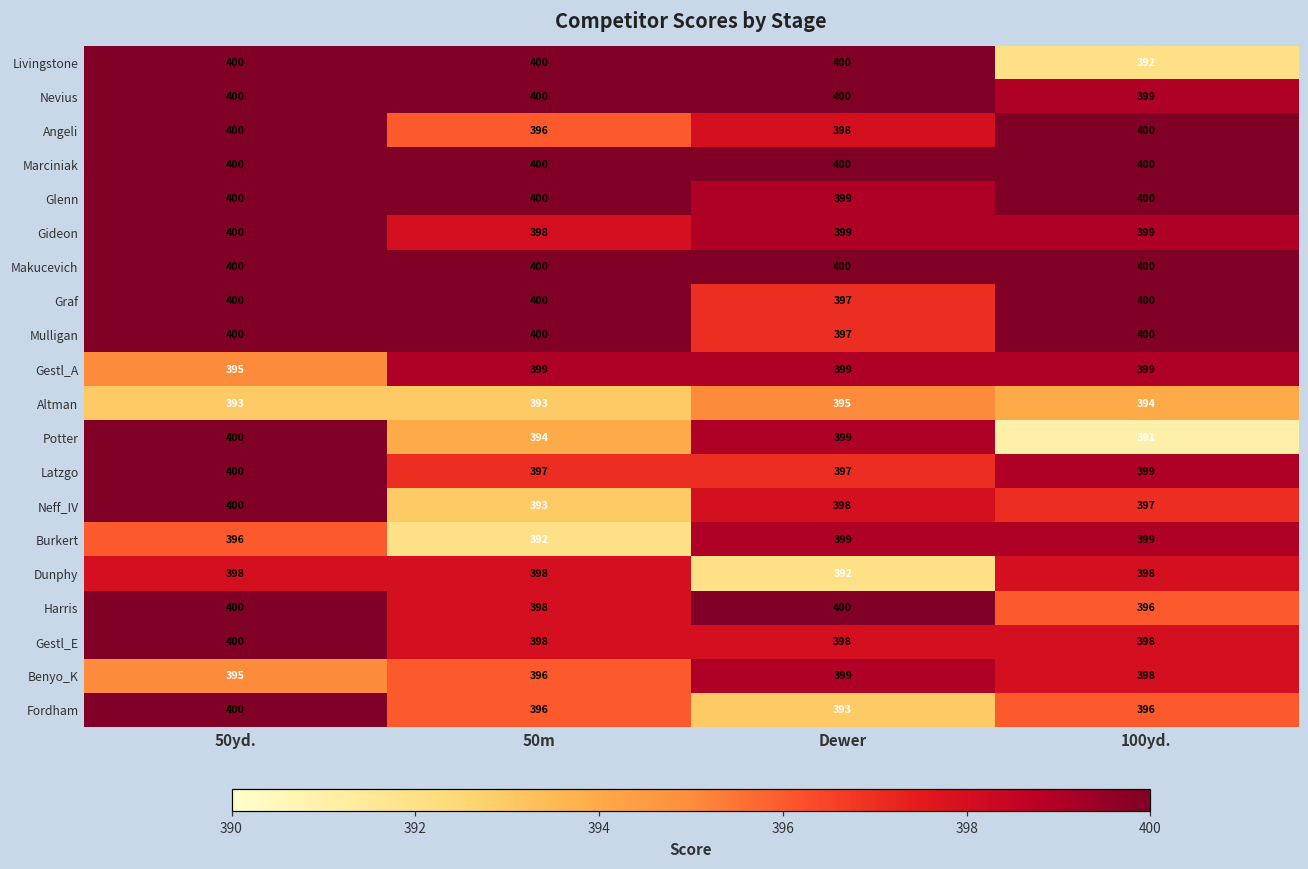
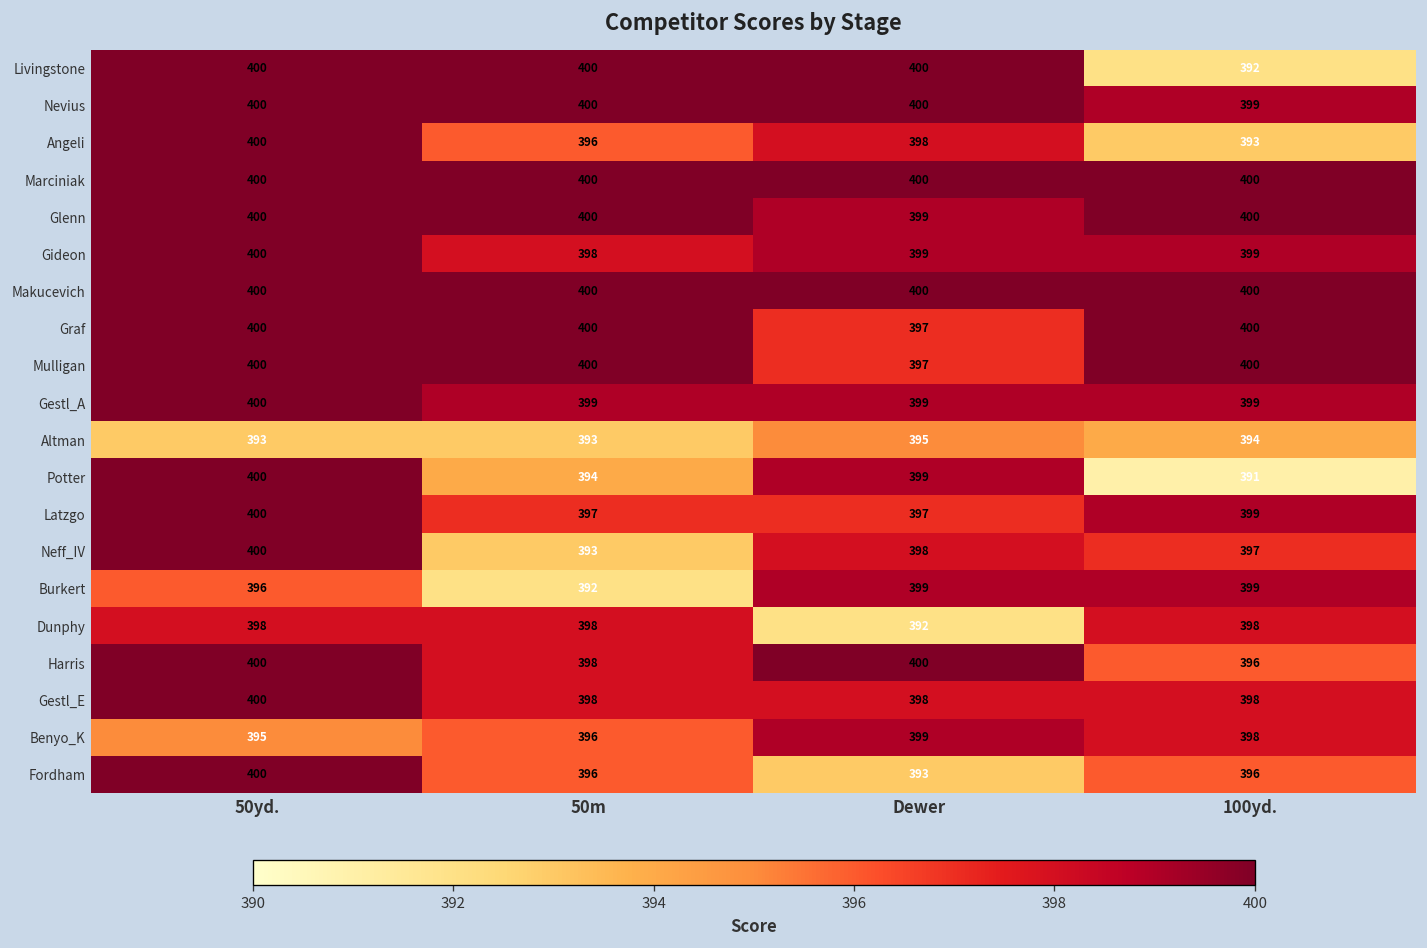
Angeli, 100yd.: 400 -> 393
Gestl_A, 50yd.: 395 -> 400
